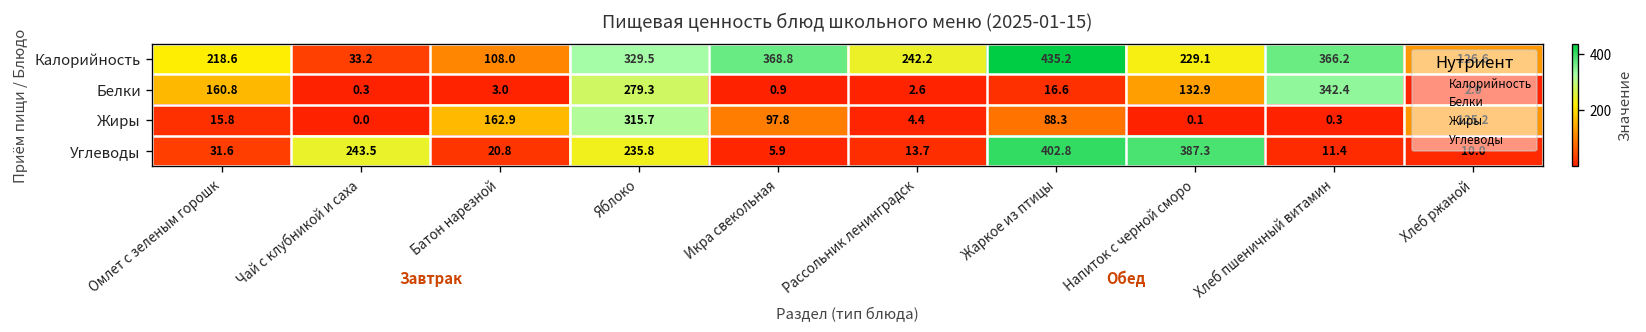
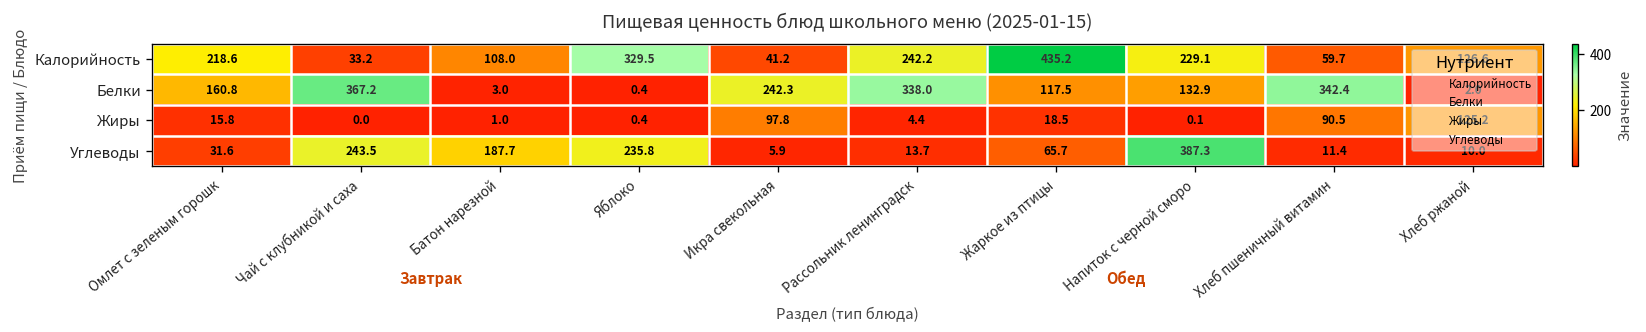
Калорийность, Икра свекольная: 368.8 -> 41.2
Калорийность, Хлеб пшеничный витамин: 366.2 -> 59.7
Белки, Чай с клубникой и саха: 0.3 -> 367.2
Белки, Яблоко: 279.3 -> 0.4
Белки, Икра свекольная: 0.9 -> 242.3
Белки, Рассольник ленинградск: 2.6 -> 338.0
Белки, Жаркое из птицы: 16.6 -> 117.5
Жиры, Батон нарезной: 162.9 -> 1.0
Жиры, Яблоко: 315.7 -> 0.4
Жиры, Жаркое из птицы: 88.3 -> 18.5
Жиры, Хлеб пшеничный витамин: 0.3 -> 90.5
Углеводы, Батон нарезной: 20.8 -> 187.7
Углеводы, Жаркое из птицы: 402.8 -> 65.7
